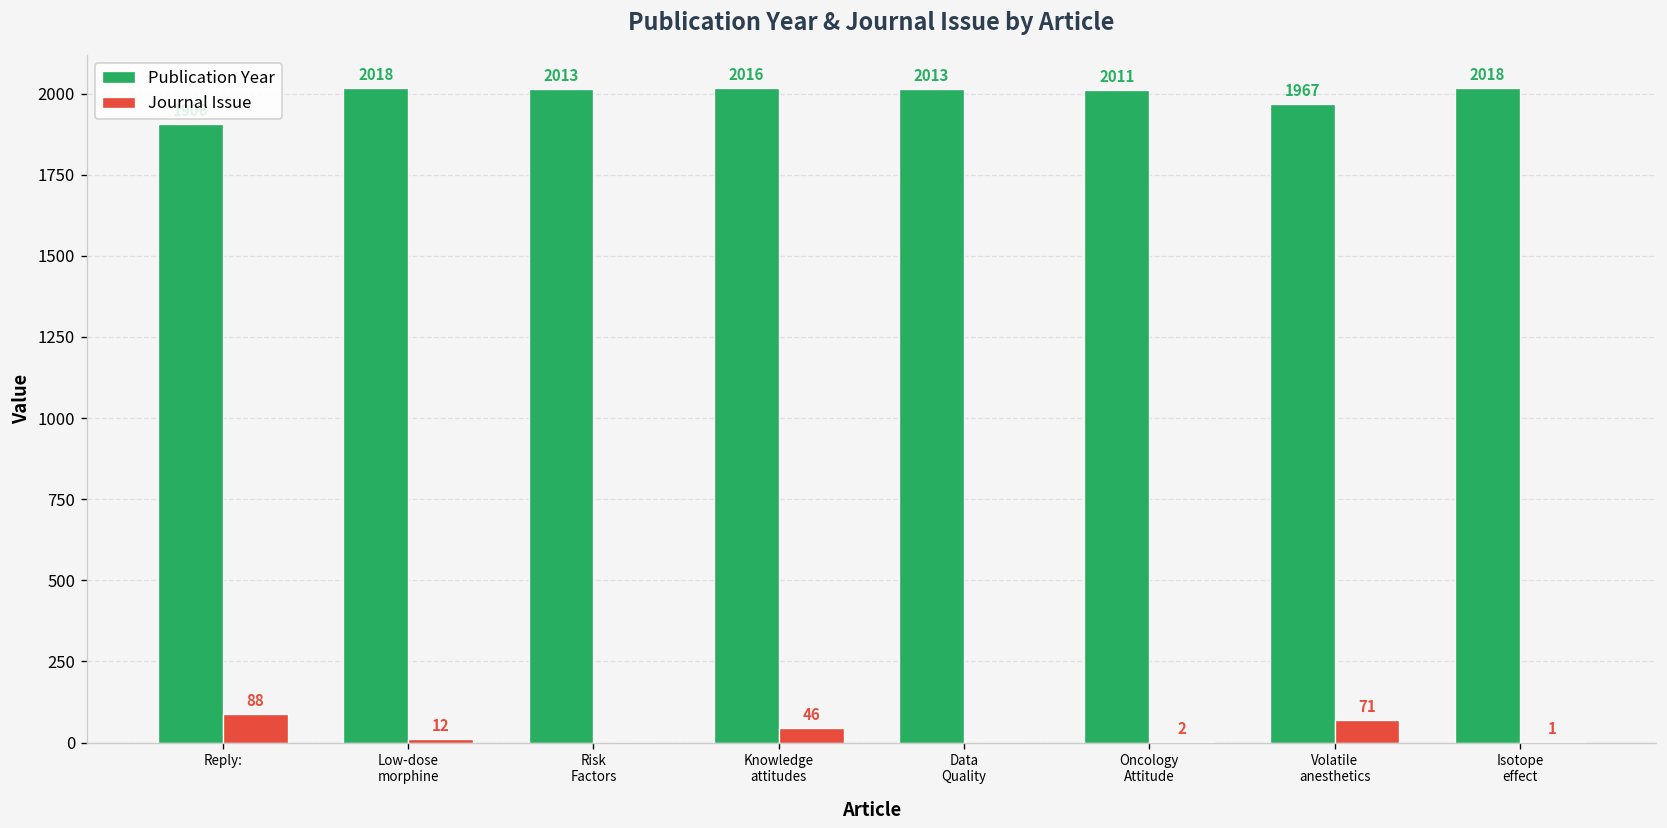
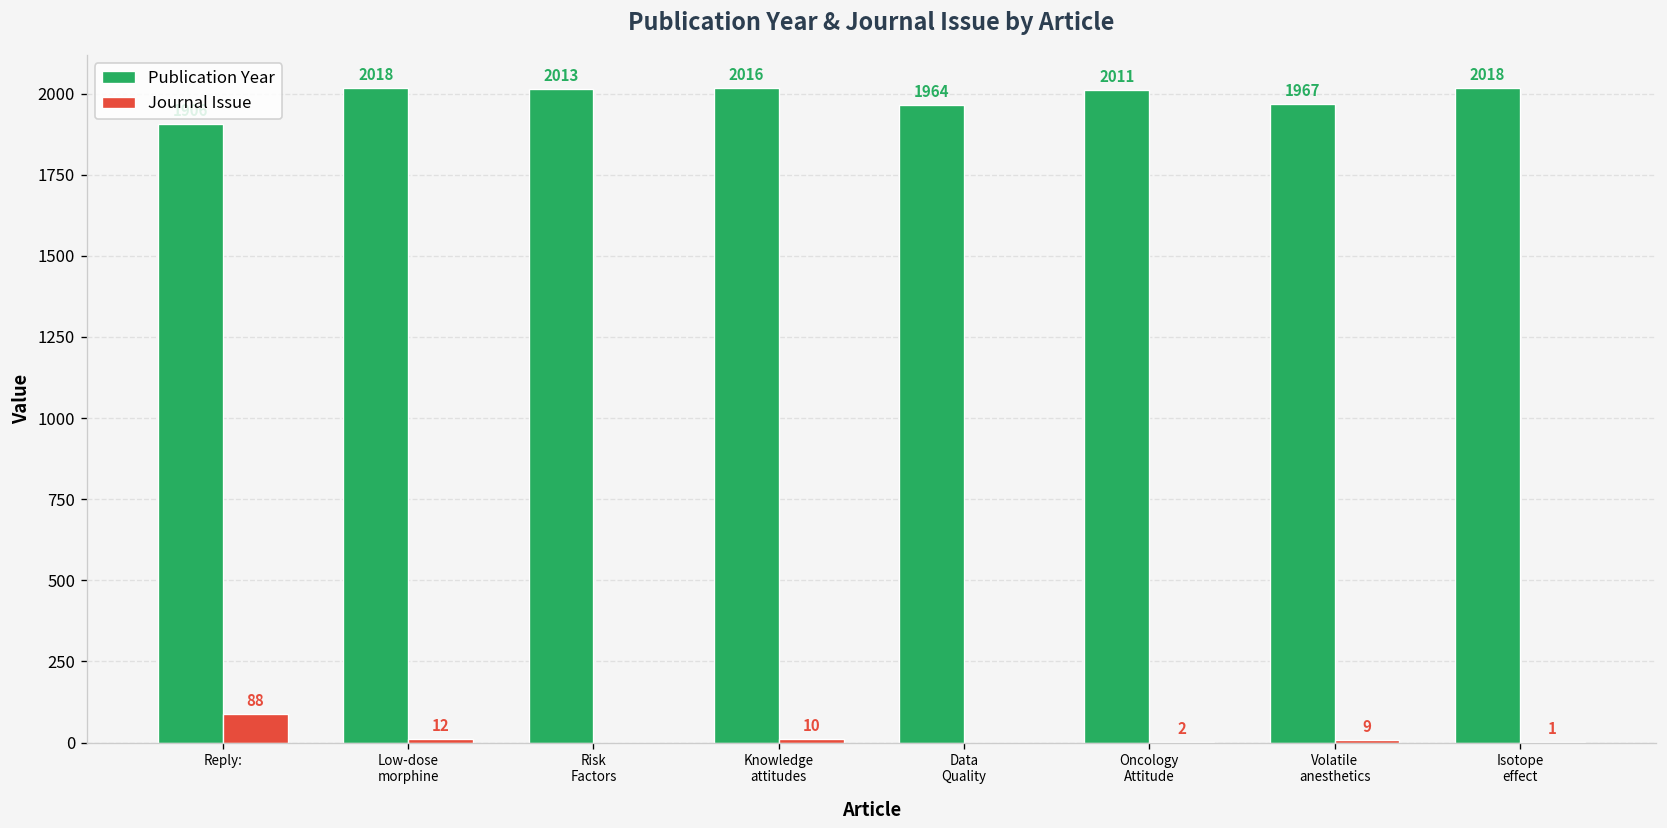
Journal Issue, Knowledge attitudes: 46 -> 10
Publication Year, Data Quality: 2013 -> 1964
Journal Issue, Volatile anesthetics: 71 -> 9
